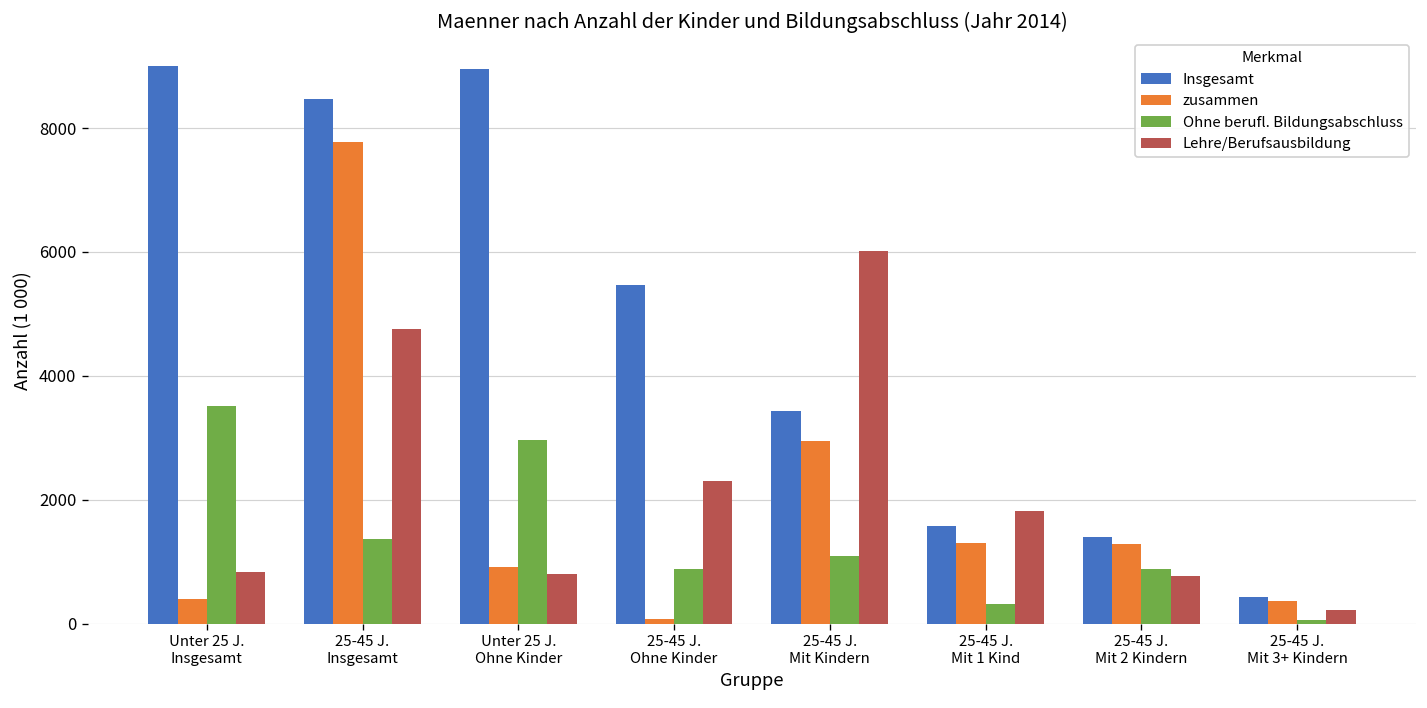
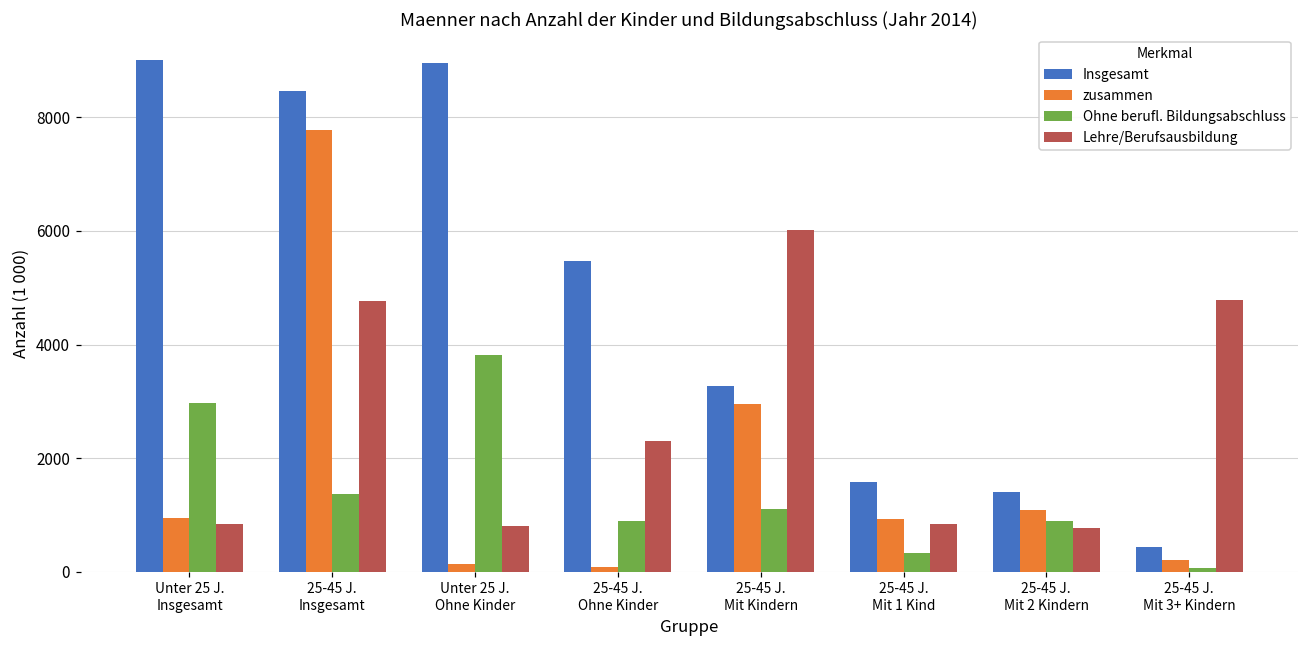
zusammen, Unter 25 J. Insgesamt: 400 -> 900
Ohne berufl. Bildungsabschluss, Unter 25 J. Insgesamt: 3500 -> 3000
zusammen, Unter 25 J. Ohne Kinder: 900 -> 100
Ohne berufl. Bildungsabschluss, Unter 25 J. Ohne Kinder: 3000 -> 3800
Insgesamt, 25-45 J. Mit Kindern: 3400 -> 3300
zusammen, 25-45 J. Mit 1 Kind: 1300 -> 900
Lehre/Berufsausbildung, 25-45 J. Mit 1 Kind: 1800 -> 800
zusammen, 25-45 J. Mit 2 Kindern: 1300 -> 1100
zusammen, 25-45 J. Mit 3+ Kindern: 400 -> 200
Lehre/Berufsausbildung, 25-45 J. Mit 3+ Kindern: 200 -> 4800
